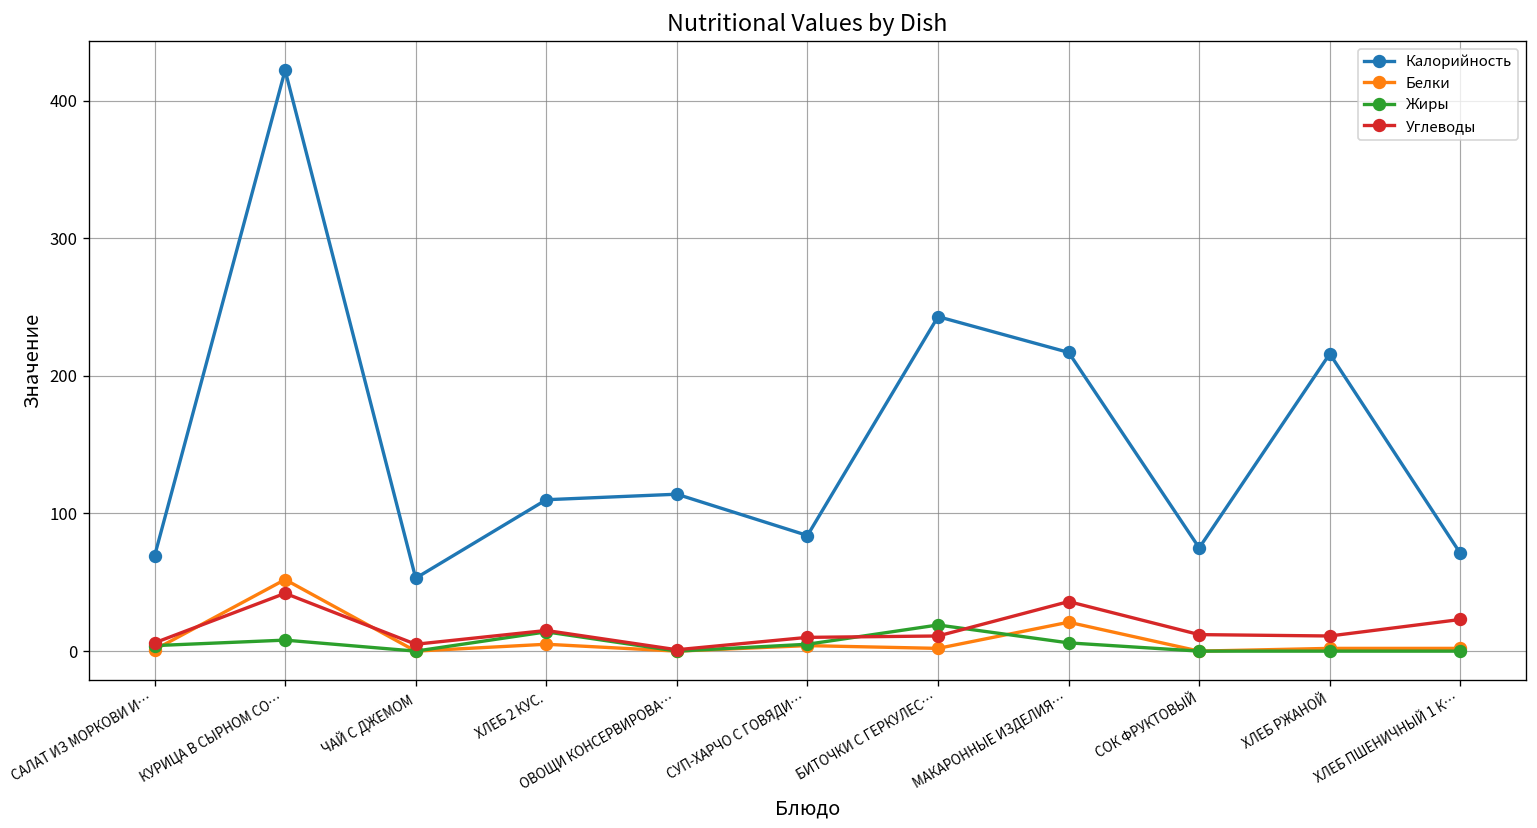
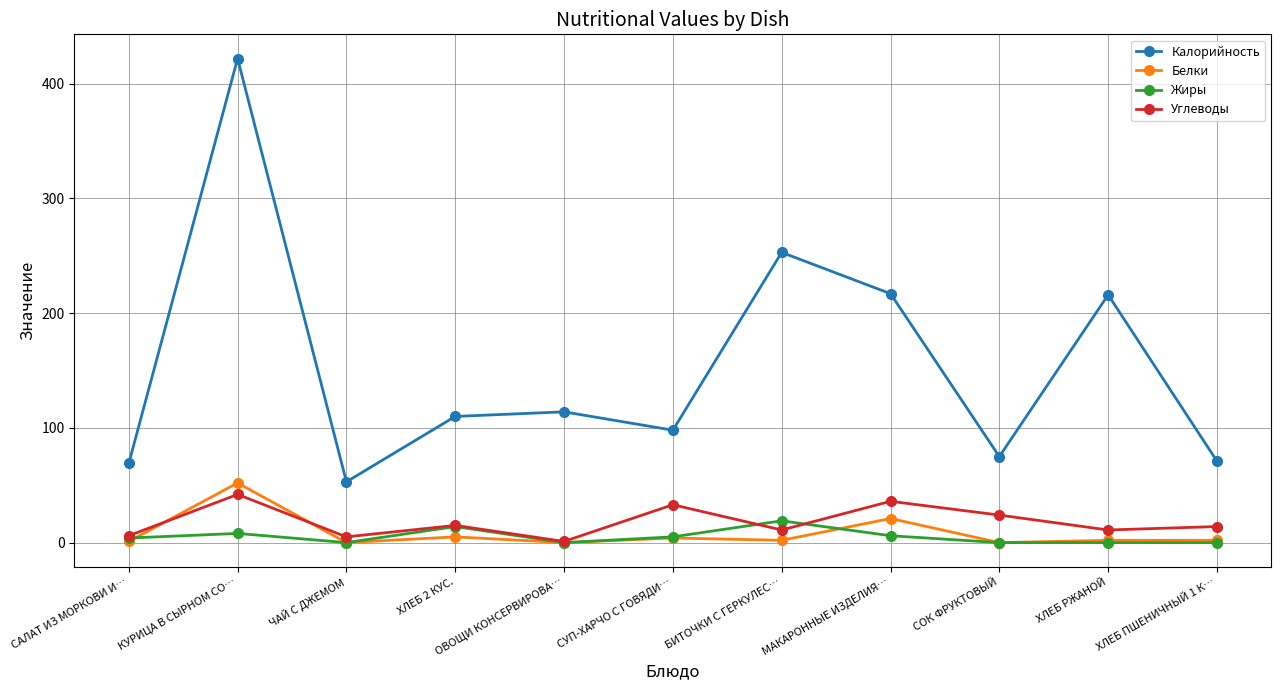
Калорийность, СУП-ХАРЧО С ГОВЯДИ…: 84 -> 98
Углеводы, СУП-ХАРЧО С ГОВЯДИ…: 10 -> 33
Калорийность, БИТОЧКИ С ГЕРКУЛЕС…: 243 -> 253
Углеводы, СОК ФРУКТОВЫЙ: 12 -> 24
Углеводы, ХЛЕБ ПШЕНИЧНЫЙ 1 К…: 23 -> 14
